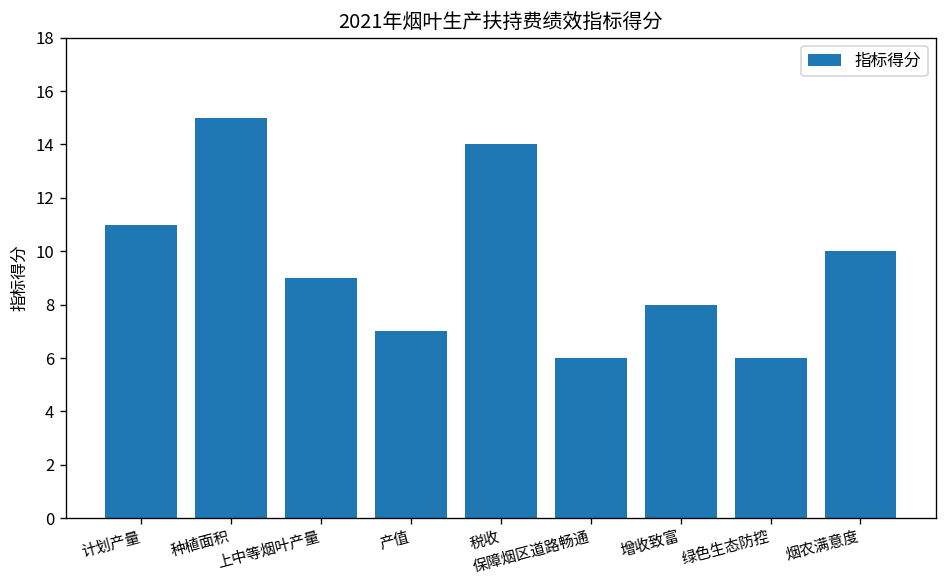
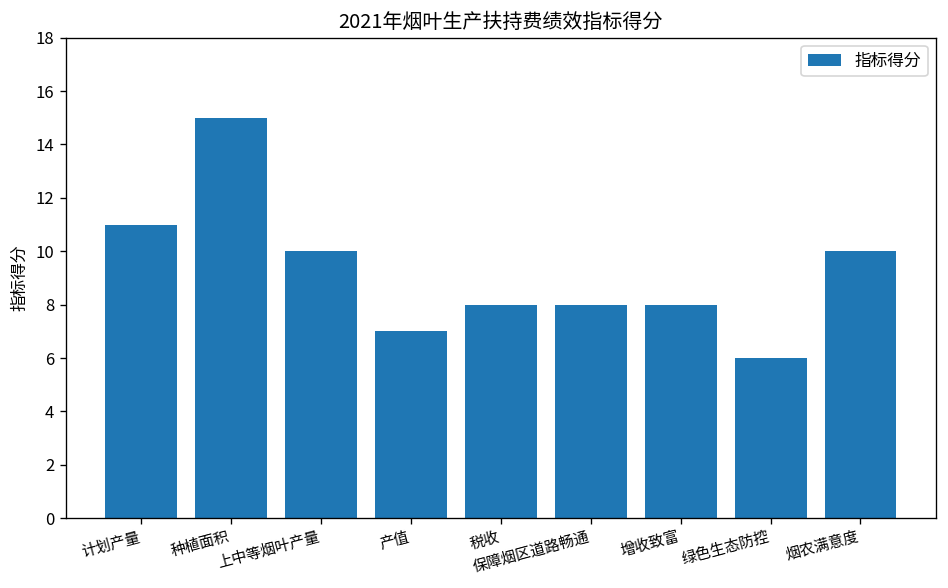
上中等烟叶产量: 9 -> 10
税收: 14 -> 8
保障烟区道路畅通: 6 -> 8
